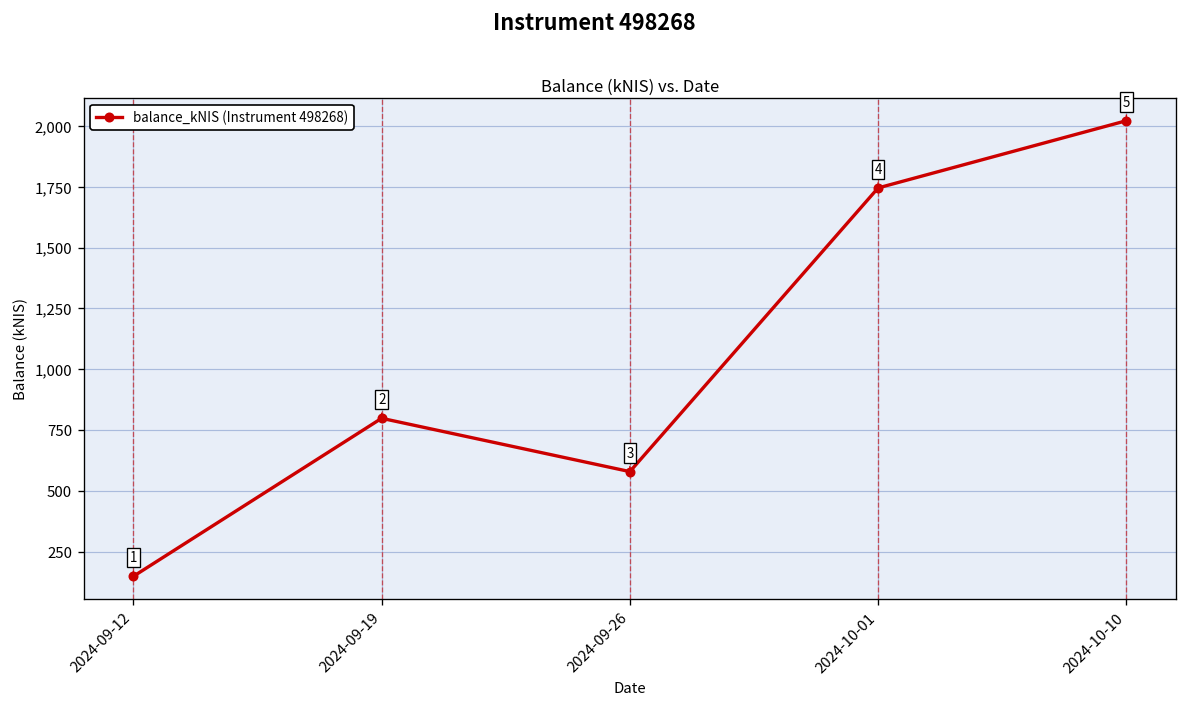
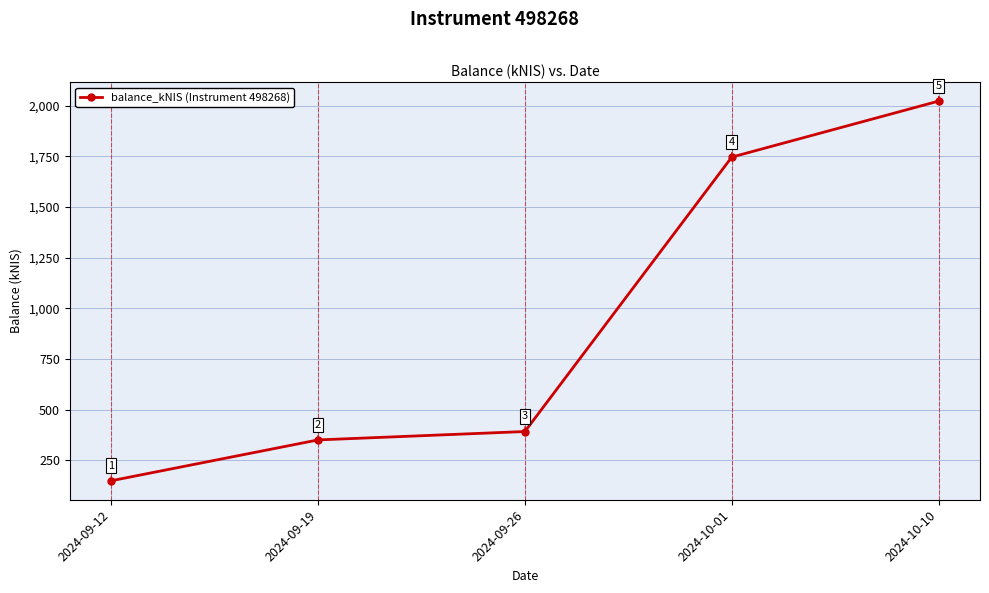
2024-09-19: 800 -> 350
2024-09-26: 580 -> 390
